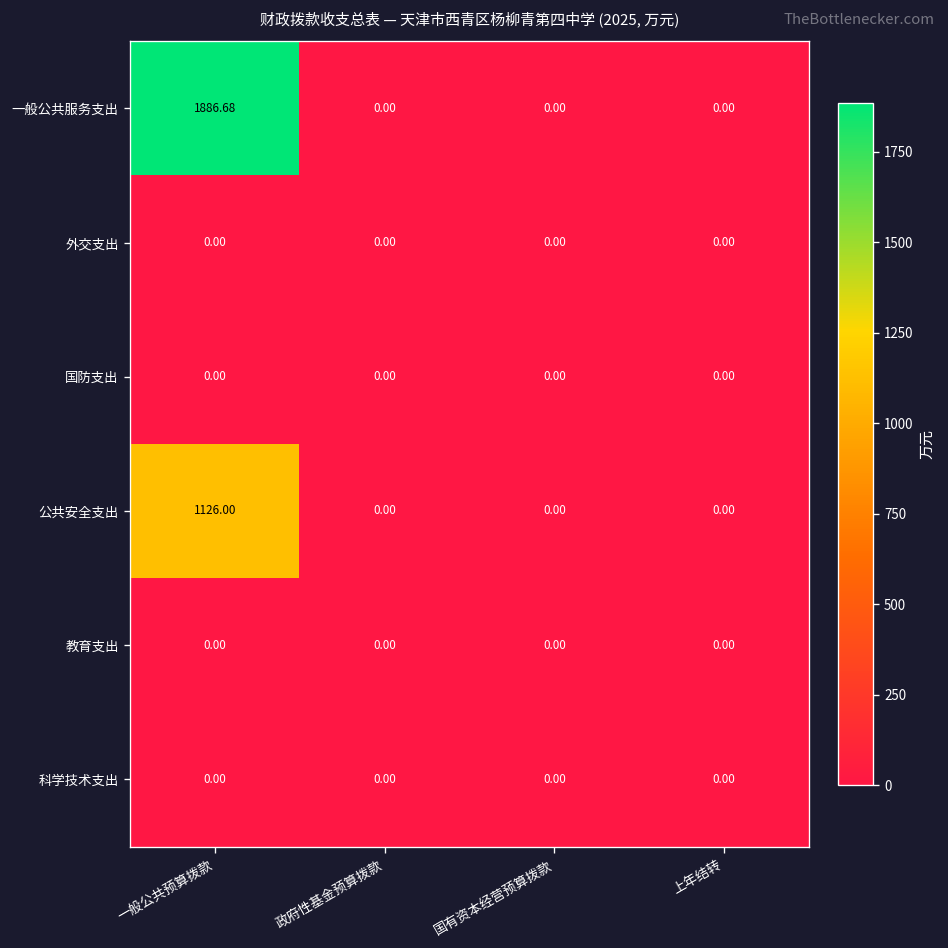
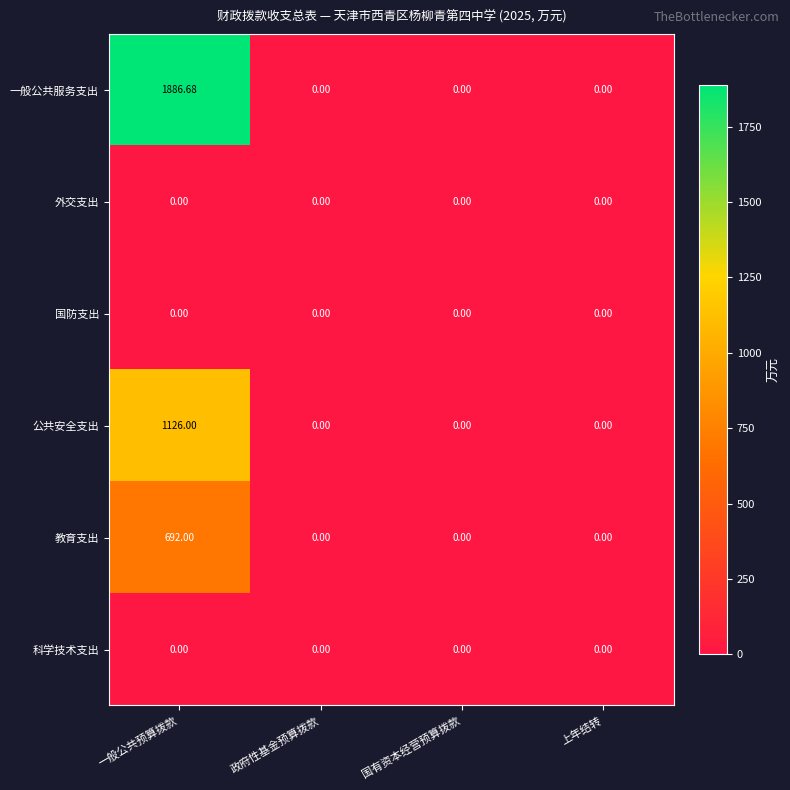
教育支出, 一般公共预算拨款: 0.00 -> 692.00
